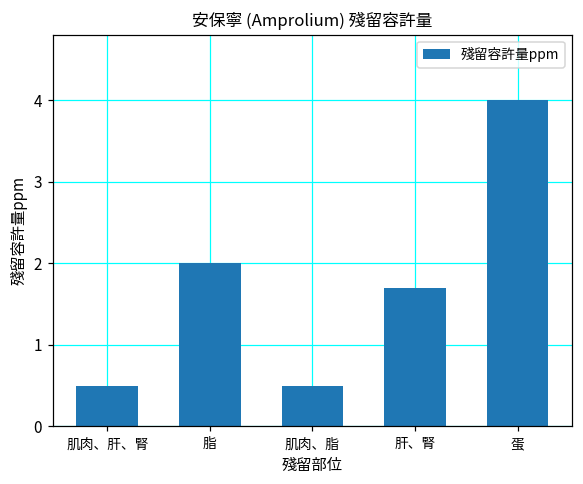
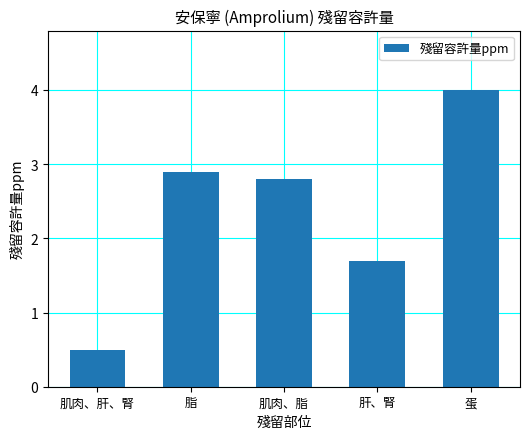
脂: 2.0 -> 2.9
肌肉、脂: 0.5 -> 2.8
